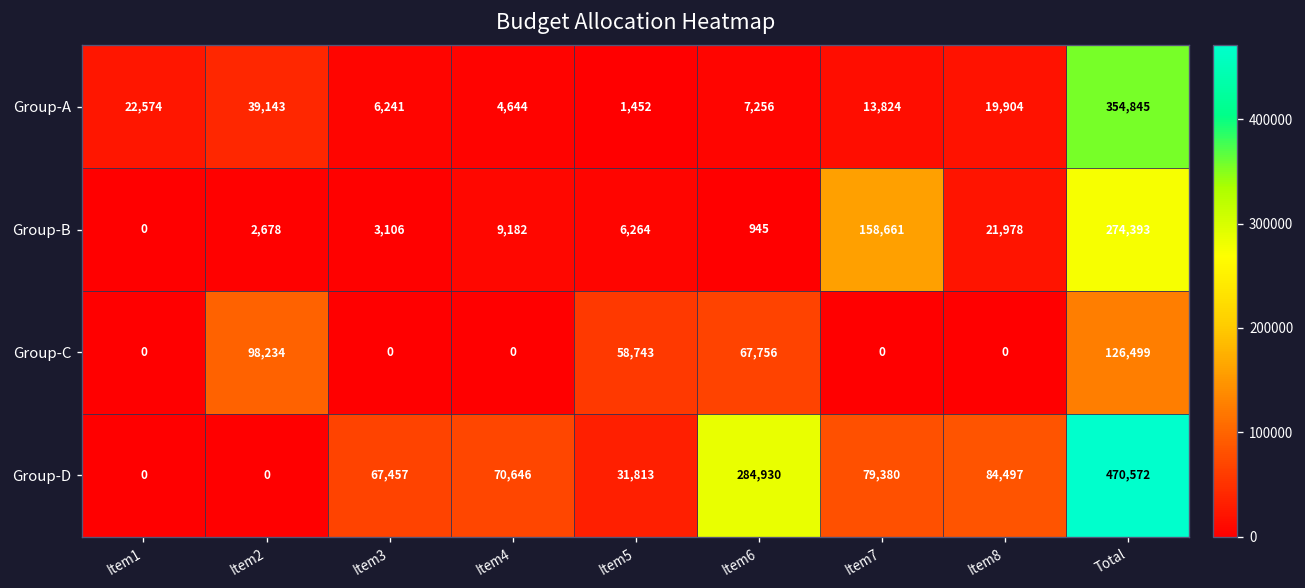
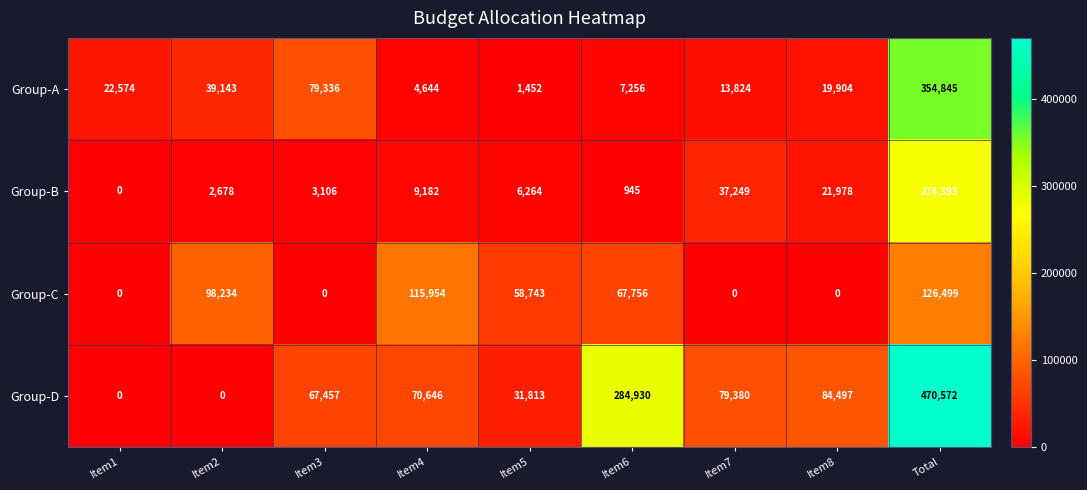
Group-A, Item3: 6,241 -> 79,336
Group-B, Item7: 158,661 -> 37,249
Group-C, Item4: 0 -> 115,954
